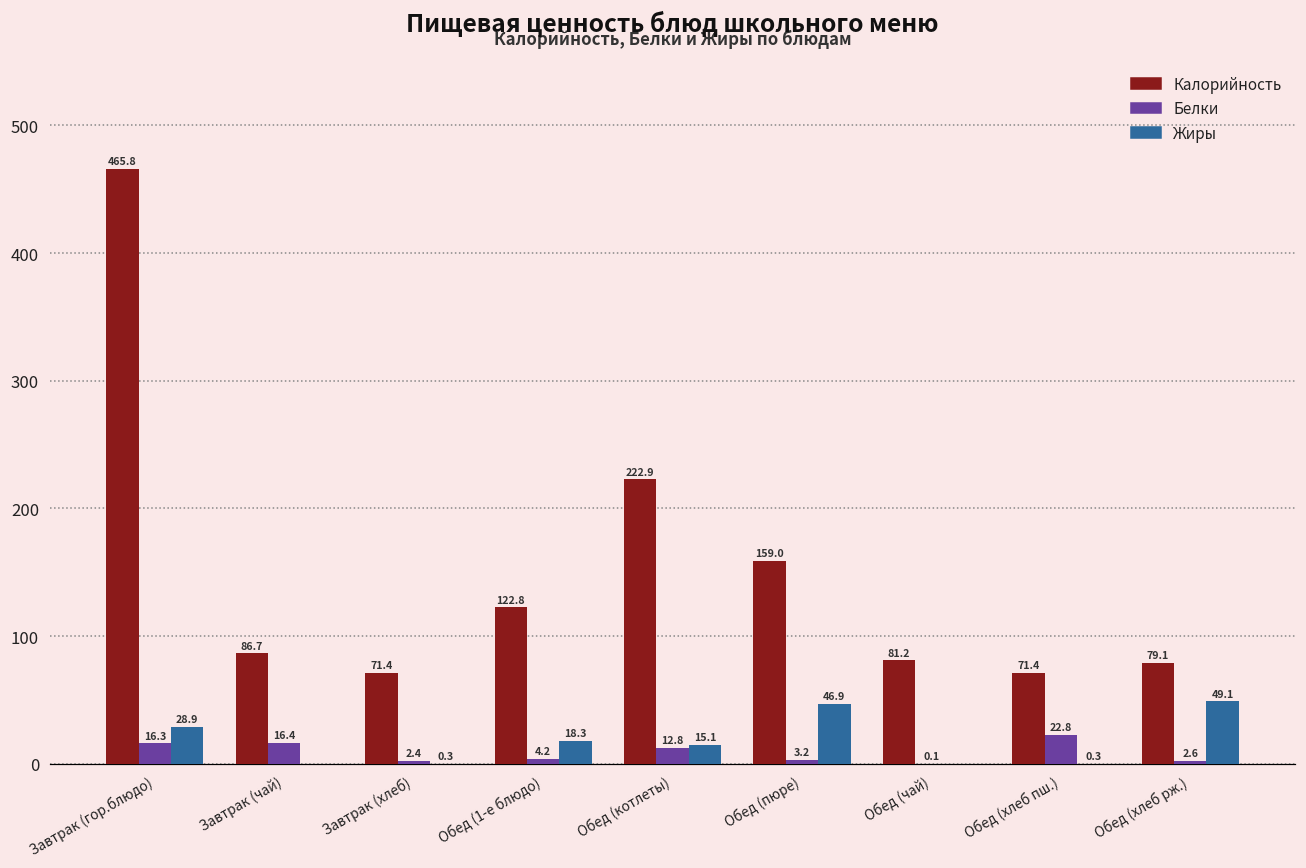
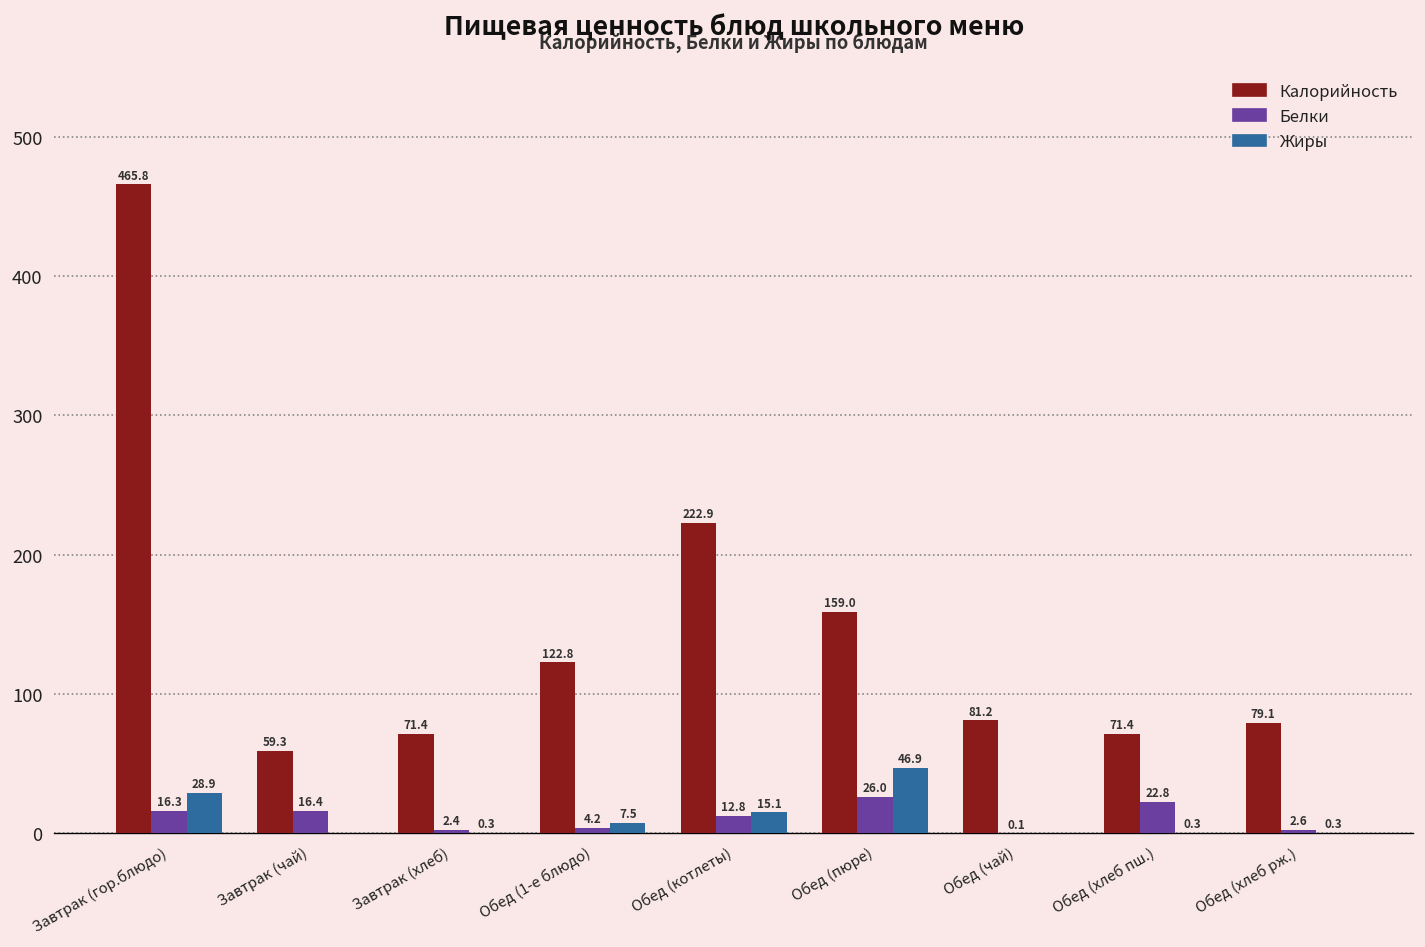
Калорийность, Завтрак (чай): 86.7 -> 59.3
Жиры, Обед (1-е блюдо): 18.3 -> 7.5
Белки, Обед (пюре): 3.2 -> 26.0
Жиры, Обед (хлеб рж.): 49.1 -> 0.3
